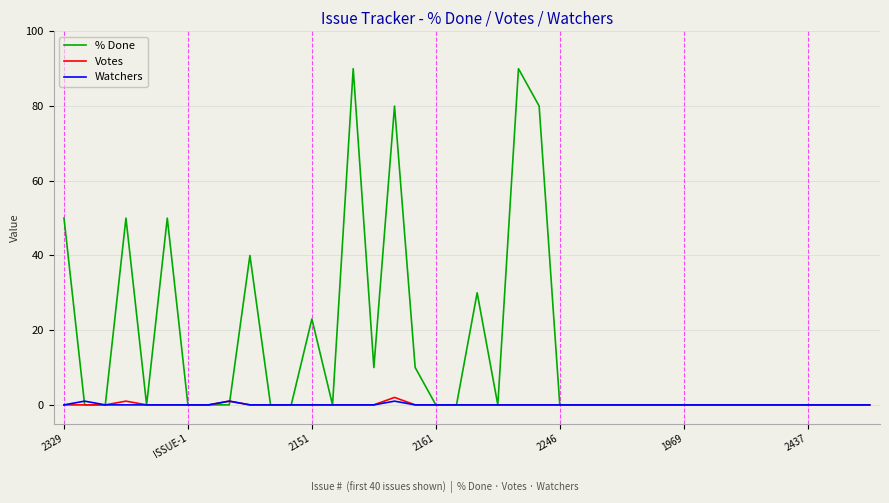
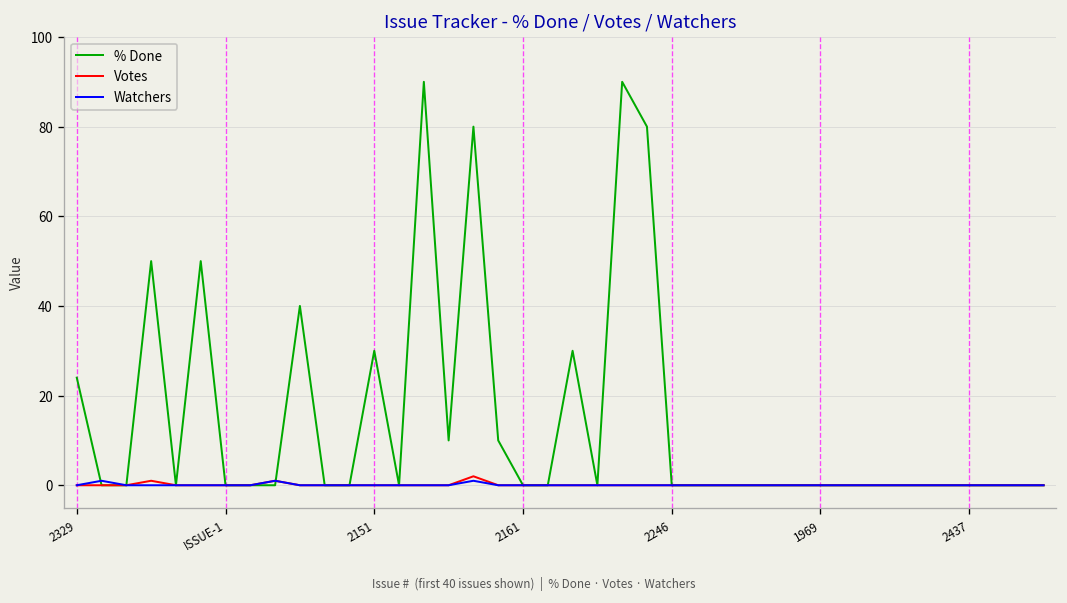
% Done, 2329: 50 -> 24
% Done, 2151: 23 -> 30
